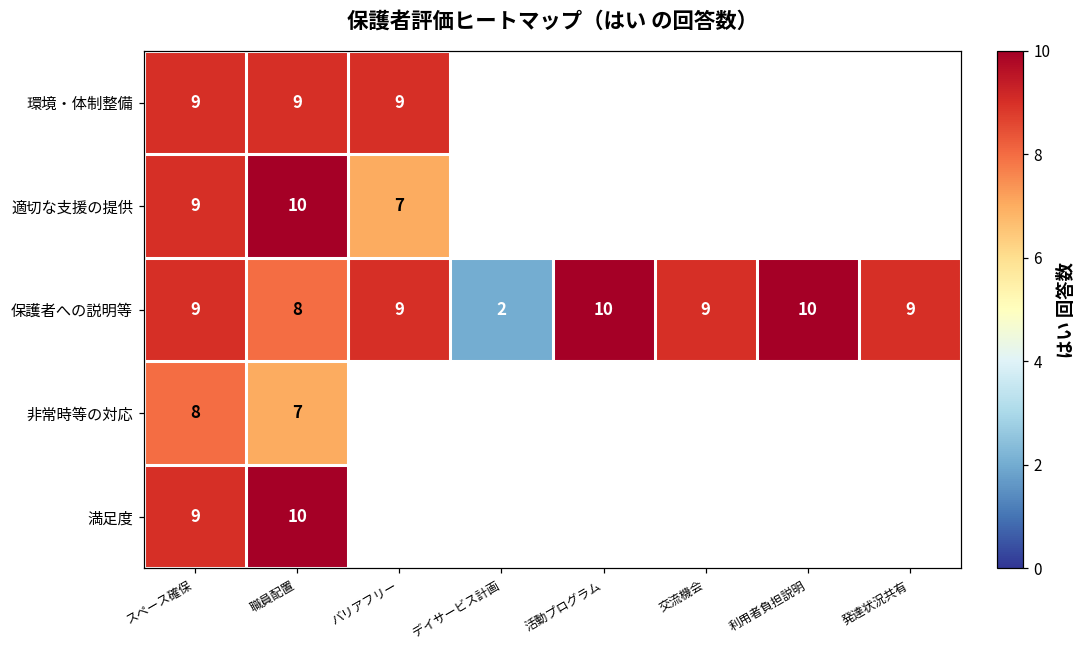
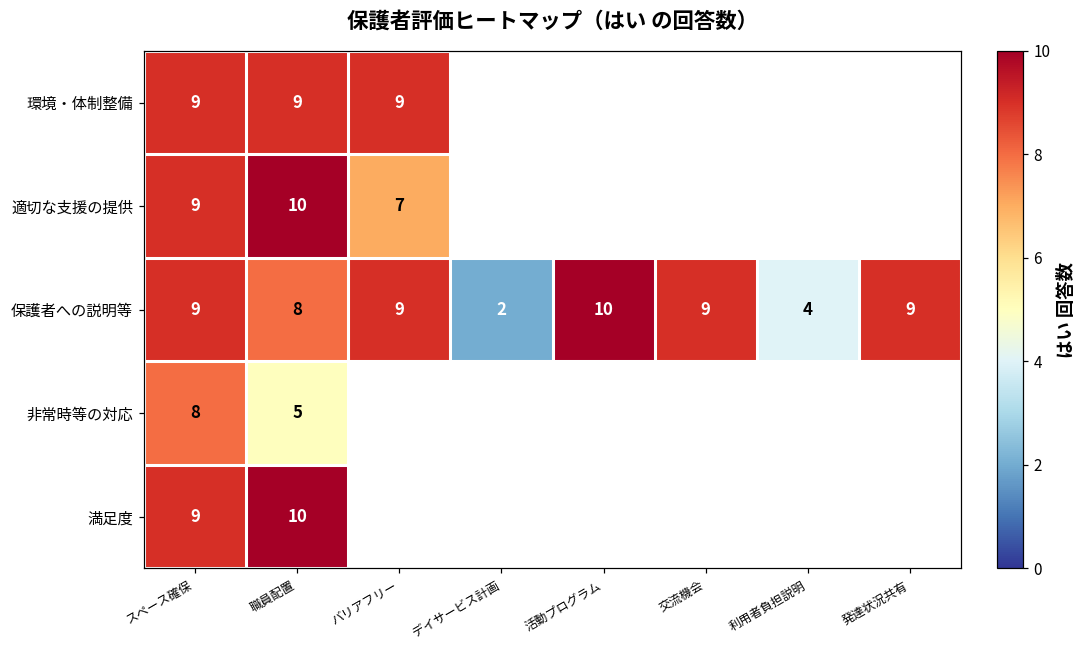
保護者への説明等, 利用者負担説明: 10 -> 4
非常時等の対応, 職員配置: 7 -> 5
